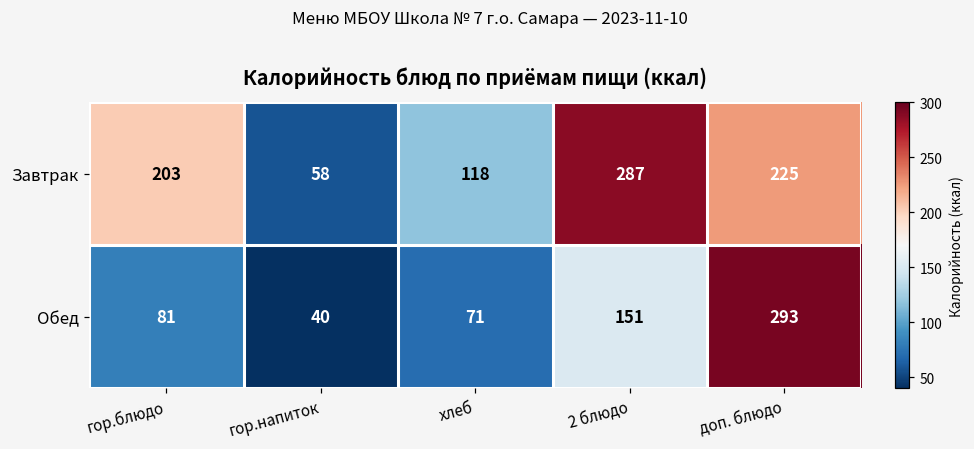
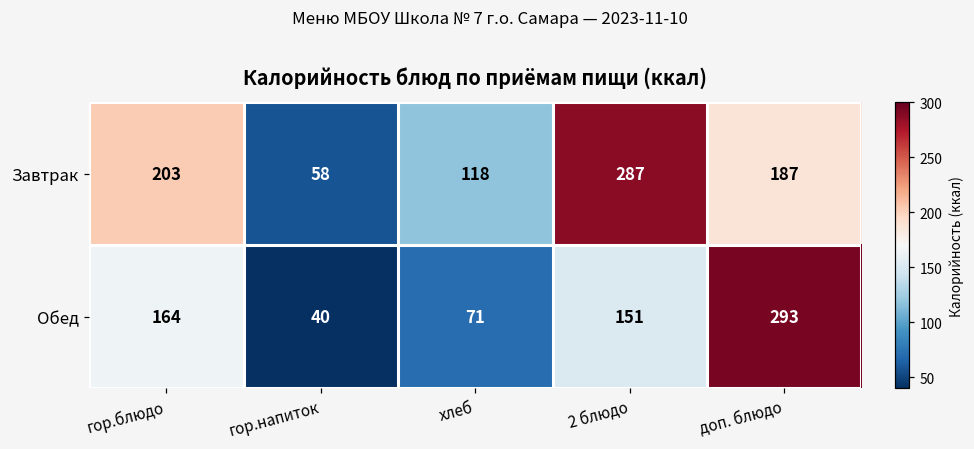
Завтрак, доп. блюдо: 225 -> 187
Обед, гор.блюдо: 81 -> 164
